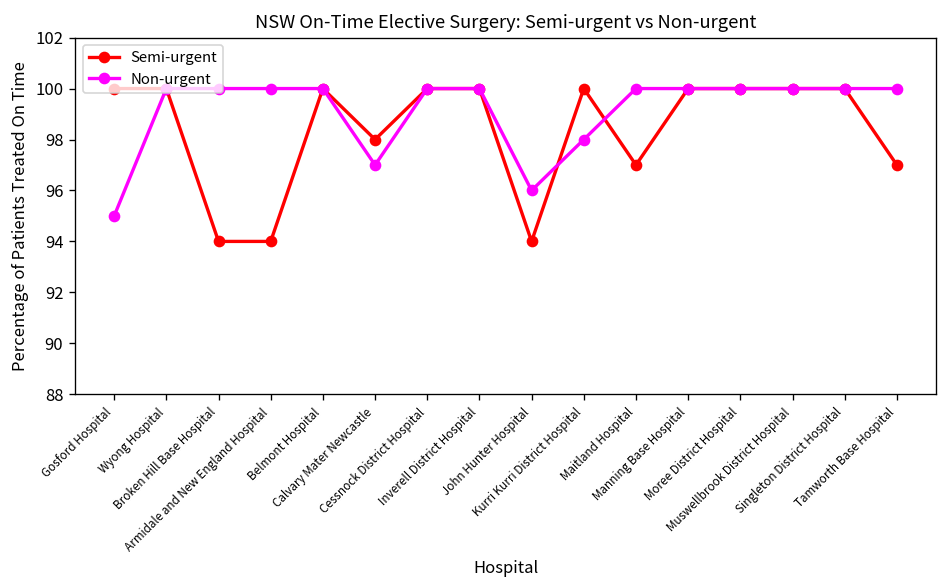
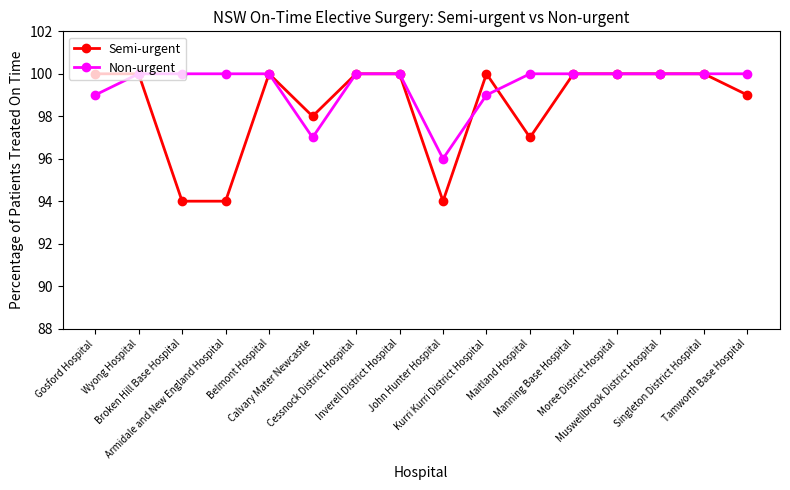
Non-urgent, Gosford Hospital: 95 -> 99
Non-urgent, Kurri Kurri District Hospital: 98 -> 99
Semi-urgent, Tamworth Base Hospital: 97 -> 99
